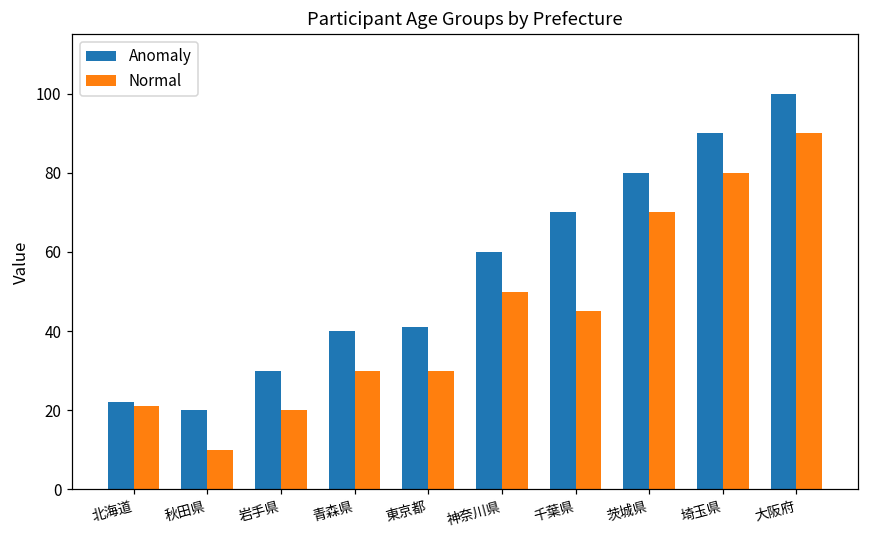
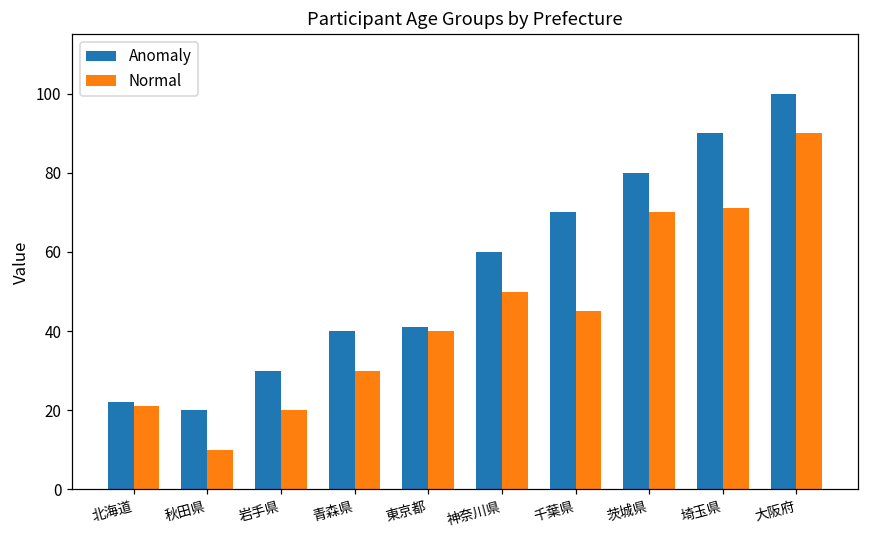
Normal, 東京都: 30 -> 40
Normal, 埼玉県: 80 -> 71
